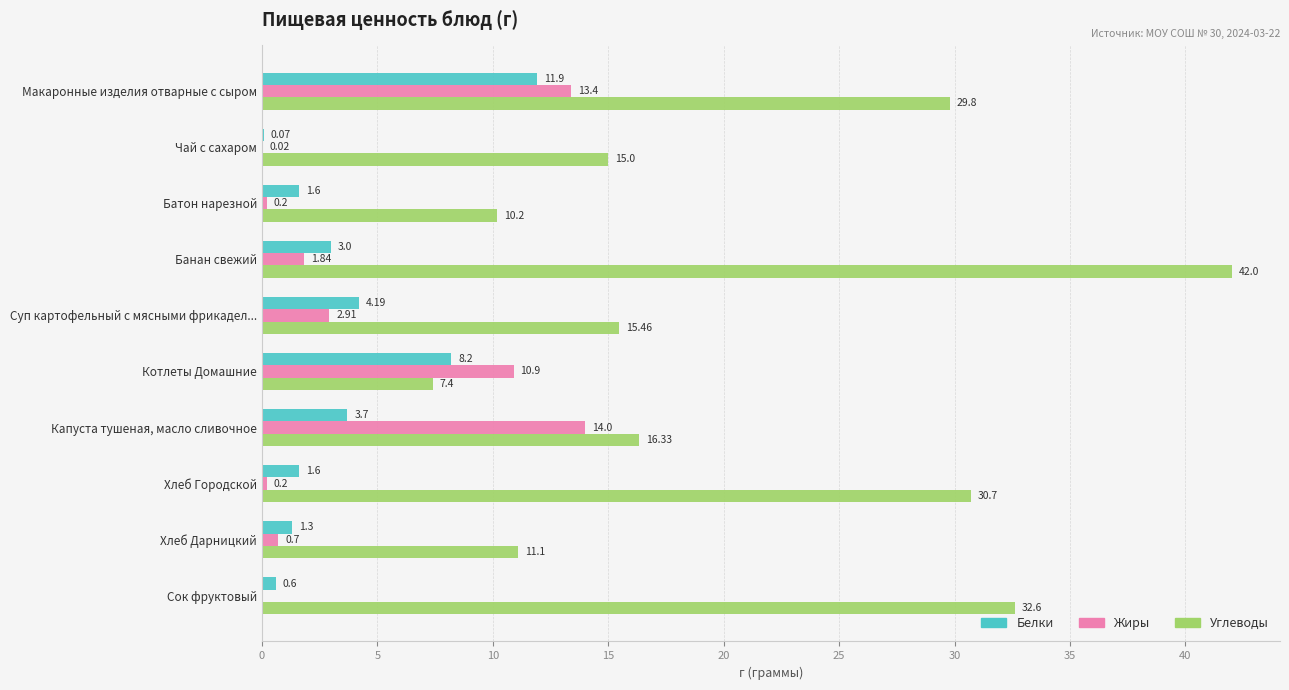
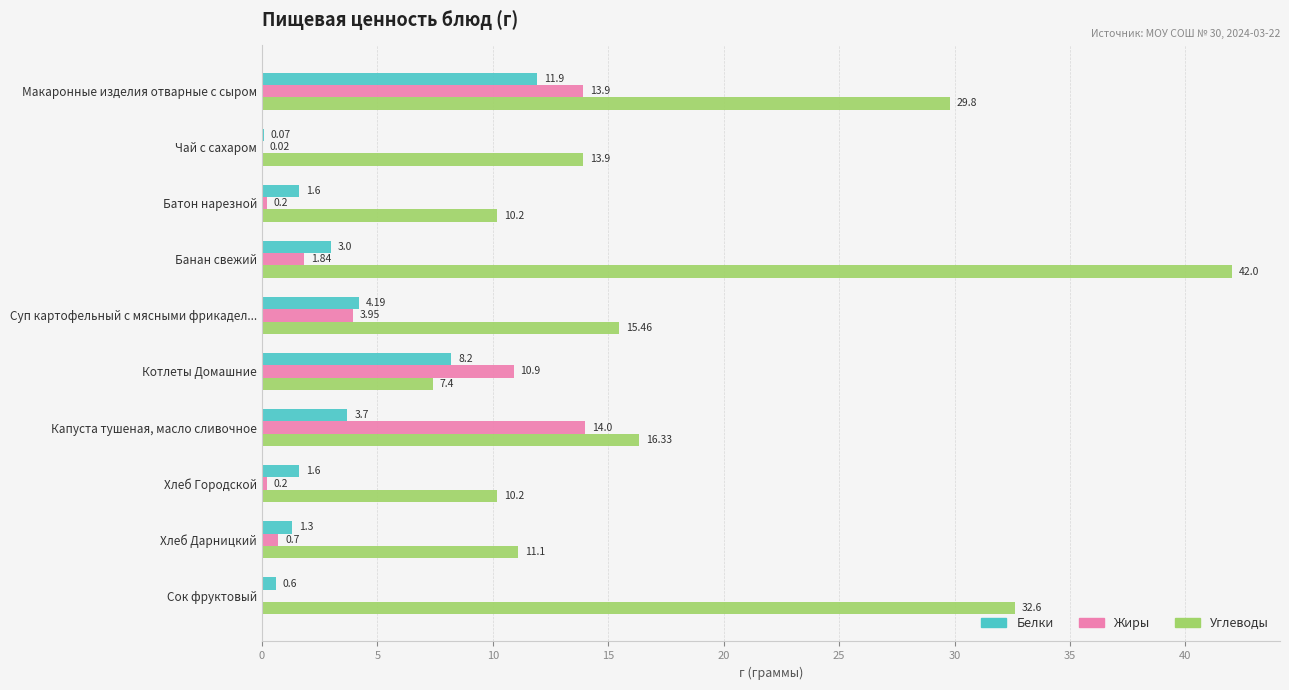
Жиры, Макаронные изделия отварные с сыром: 13.4 -> 13.9
Углеводы, Чай с сахаром: 15.0 -> 13.9
Жиры, Суп картофельный с мясными фрикадел...: 2.91 -> 3.95
Углеводы, Хлеб Городской: 30.7 -> 10.2
